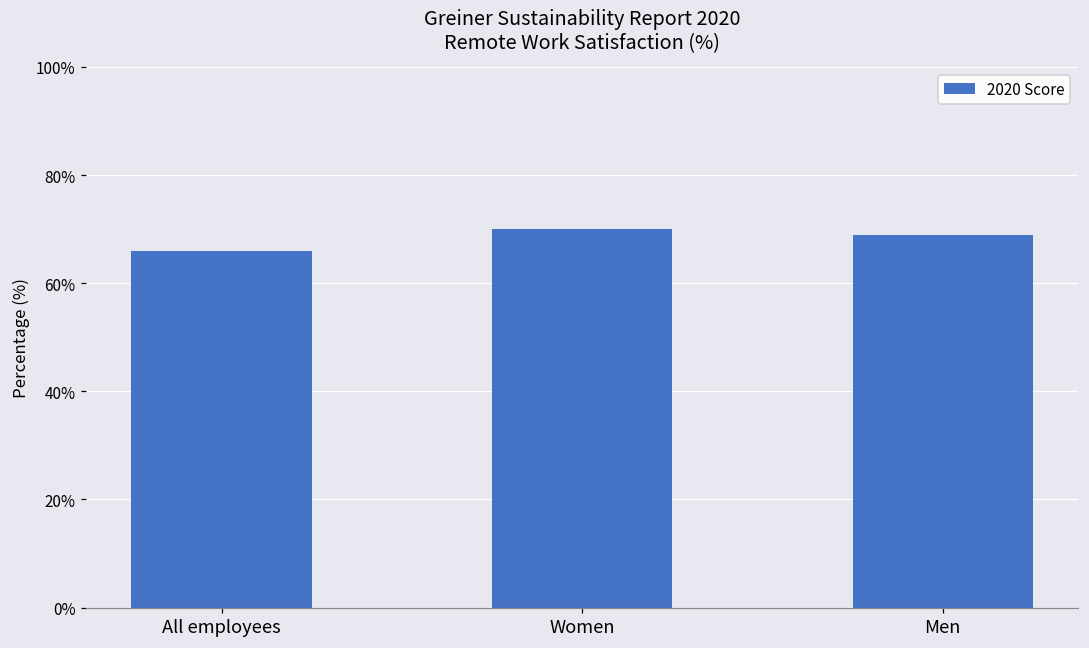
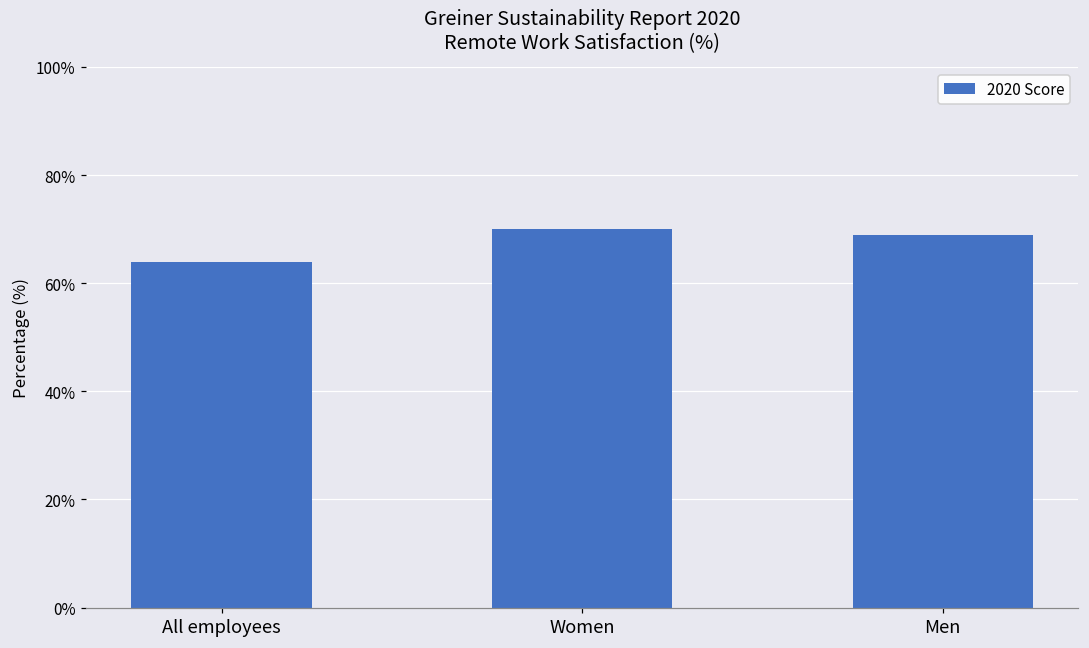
All employees: 66% -> 64%
